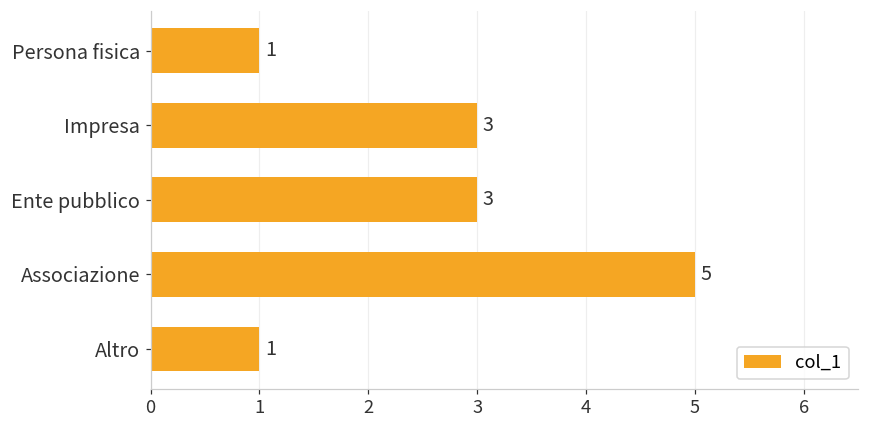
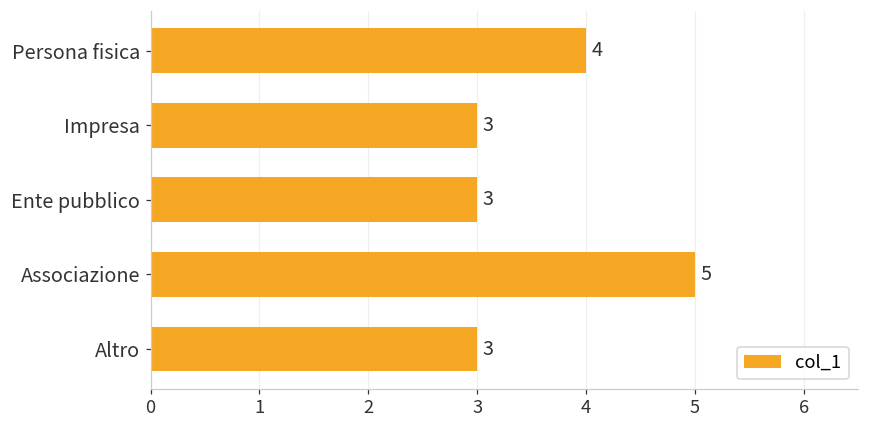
Persona fisica: 1 -> 4
Altro: 1 -> 3
